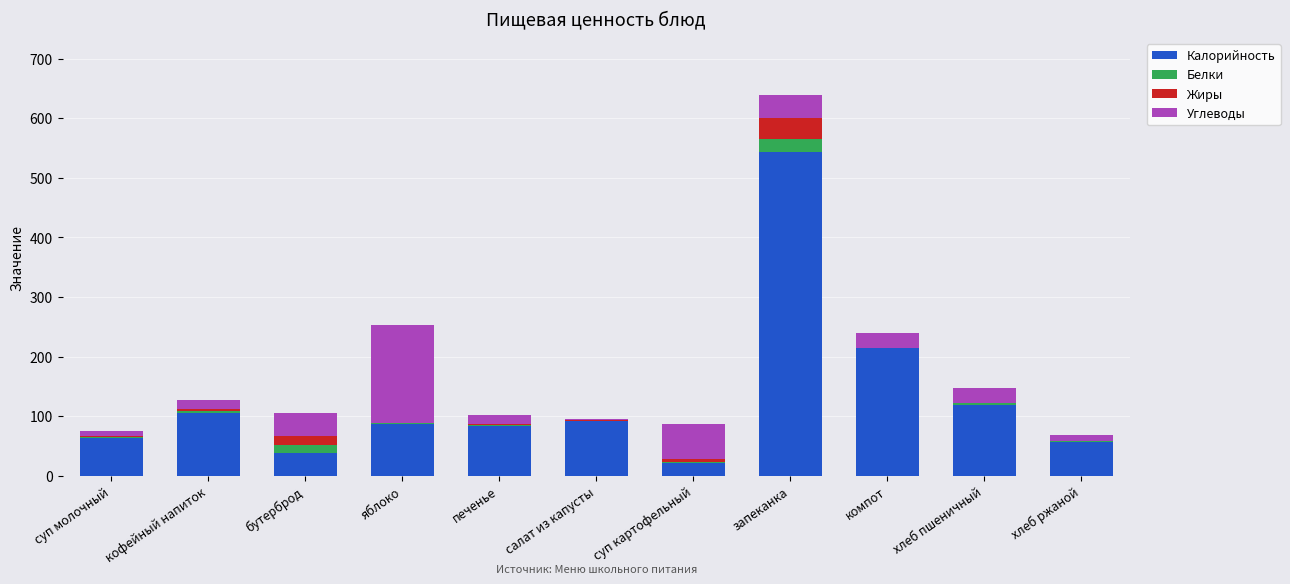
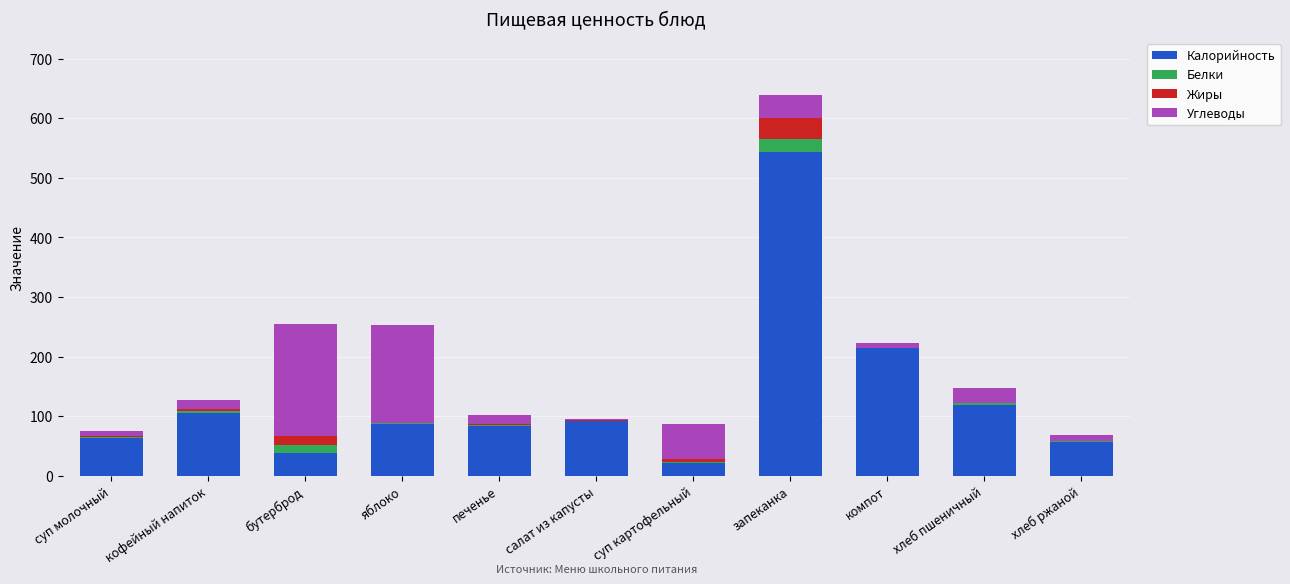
Углеводы, бутерброд: 40 -> 190
Углеводы, компот: 20 -> 10
